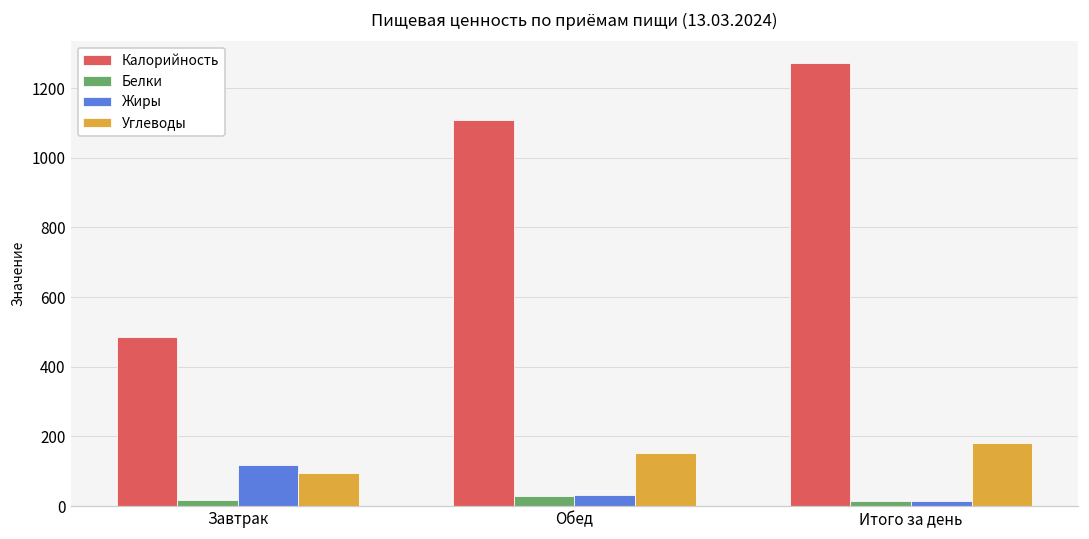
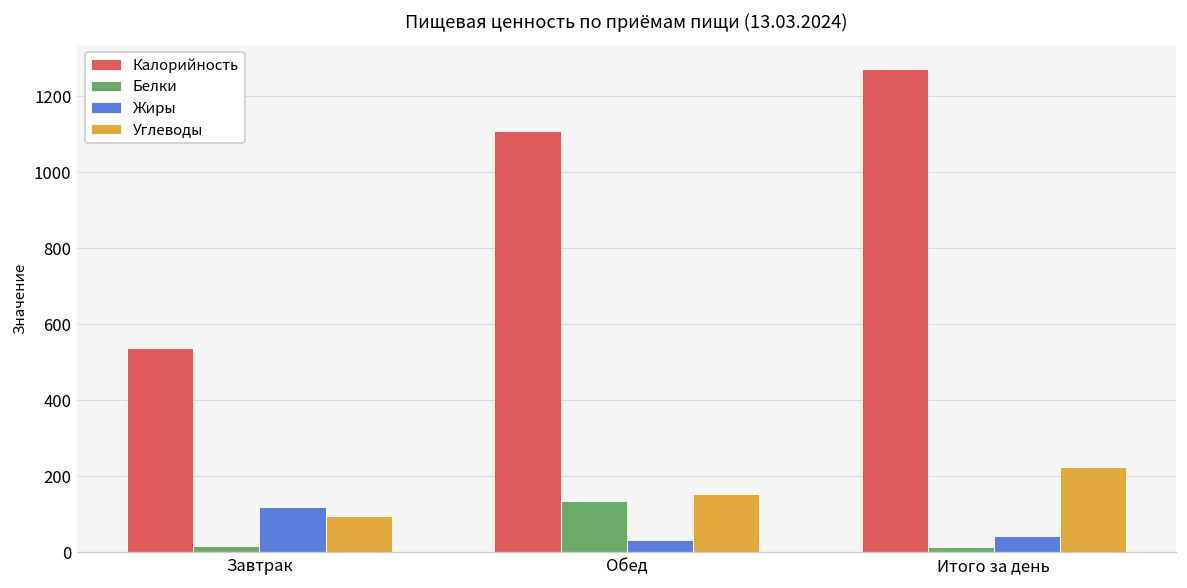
Калорийность, Завтрак: 490 -> 540
Белки, Обед: 30 -> 130
Жиры, Итого за день: 10 -> 40
Углеводы, Итого за день: 180 -> 220
